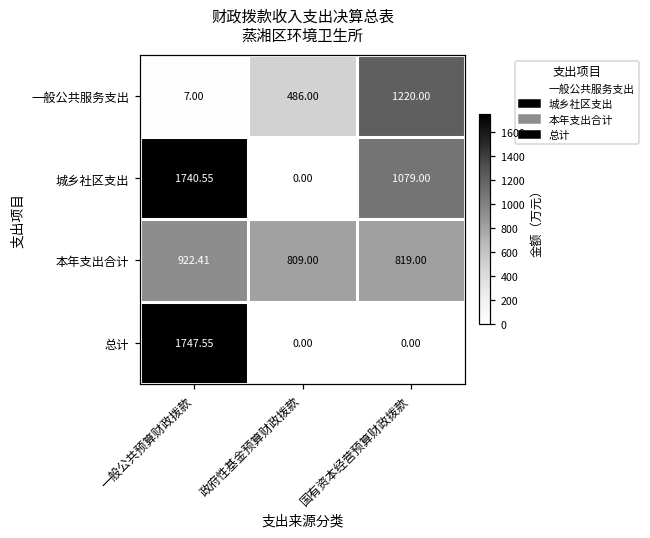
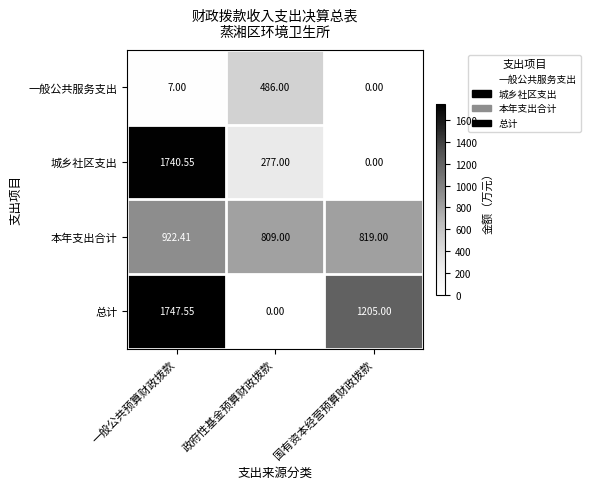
一般公共服务支出, 国有资本经营预算财政拨款: 1220.00 -> 0.00
城乡社区支出, 政府性基金预算财政拨款: 0.00 -> 277.00
城乡社区支出, 国有资本经营预算财政拨款: 1079.00 -> 0.00
总计, 国有资本经营预算财政拨款: 0.00 -> 1205.00
